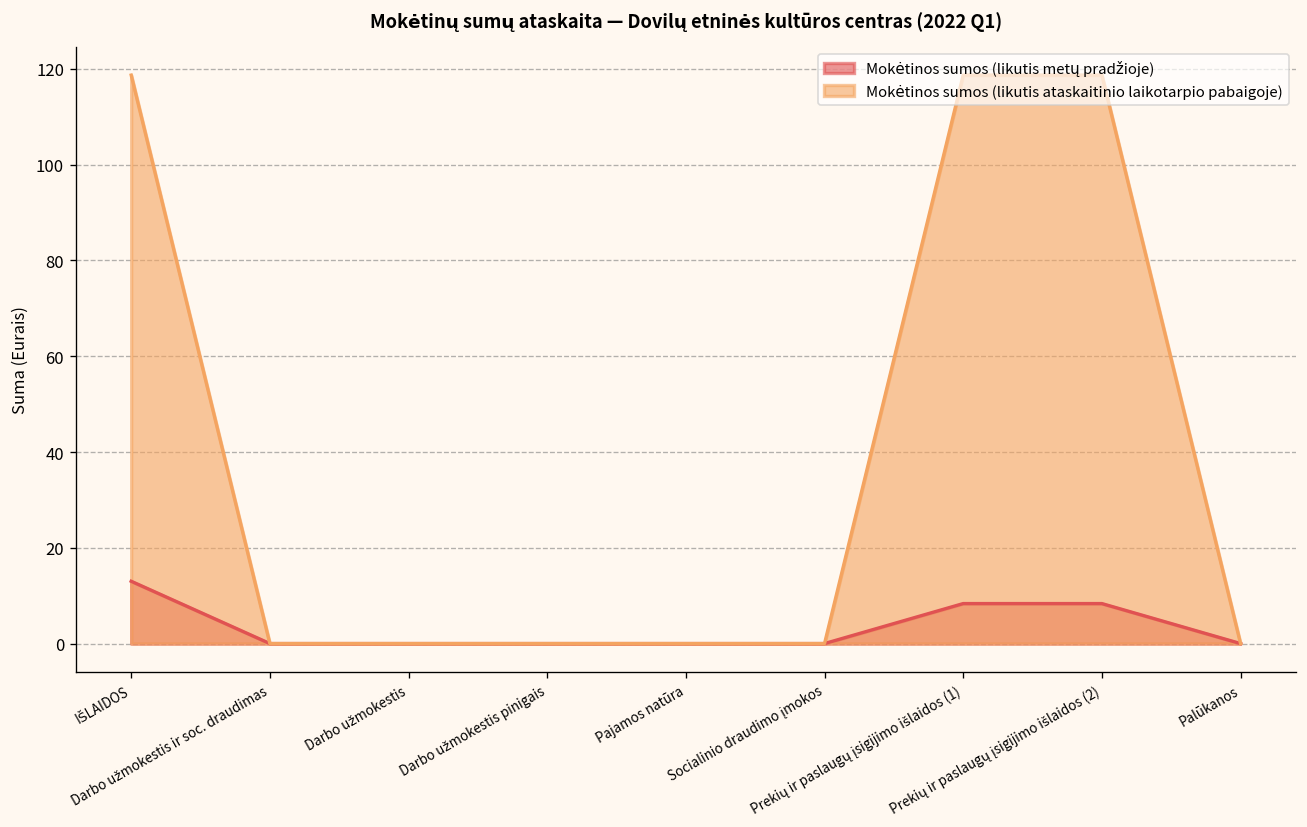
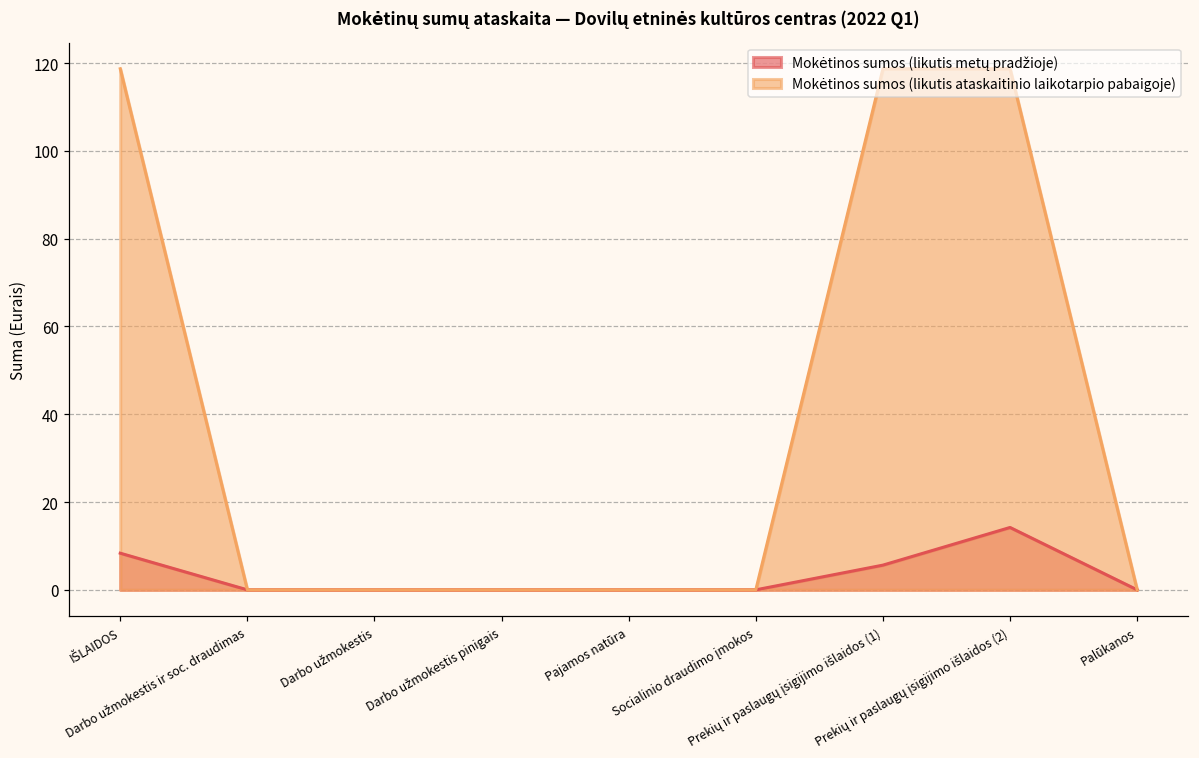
Mokėtinos sumos (likutis metų pradžioje), IŠLAIDOS: 13 -> 8
Mokėtinos sumos (likutis metų pradžioje), Prekių ir paslaugų įsigijimo išlaidos (1): 8 -> 6
Mokėtinos sumos (likutis metų pradžioje), Prekių ir paslaugų įsigijimo išlaidos (2): 8 -> 14
